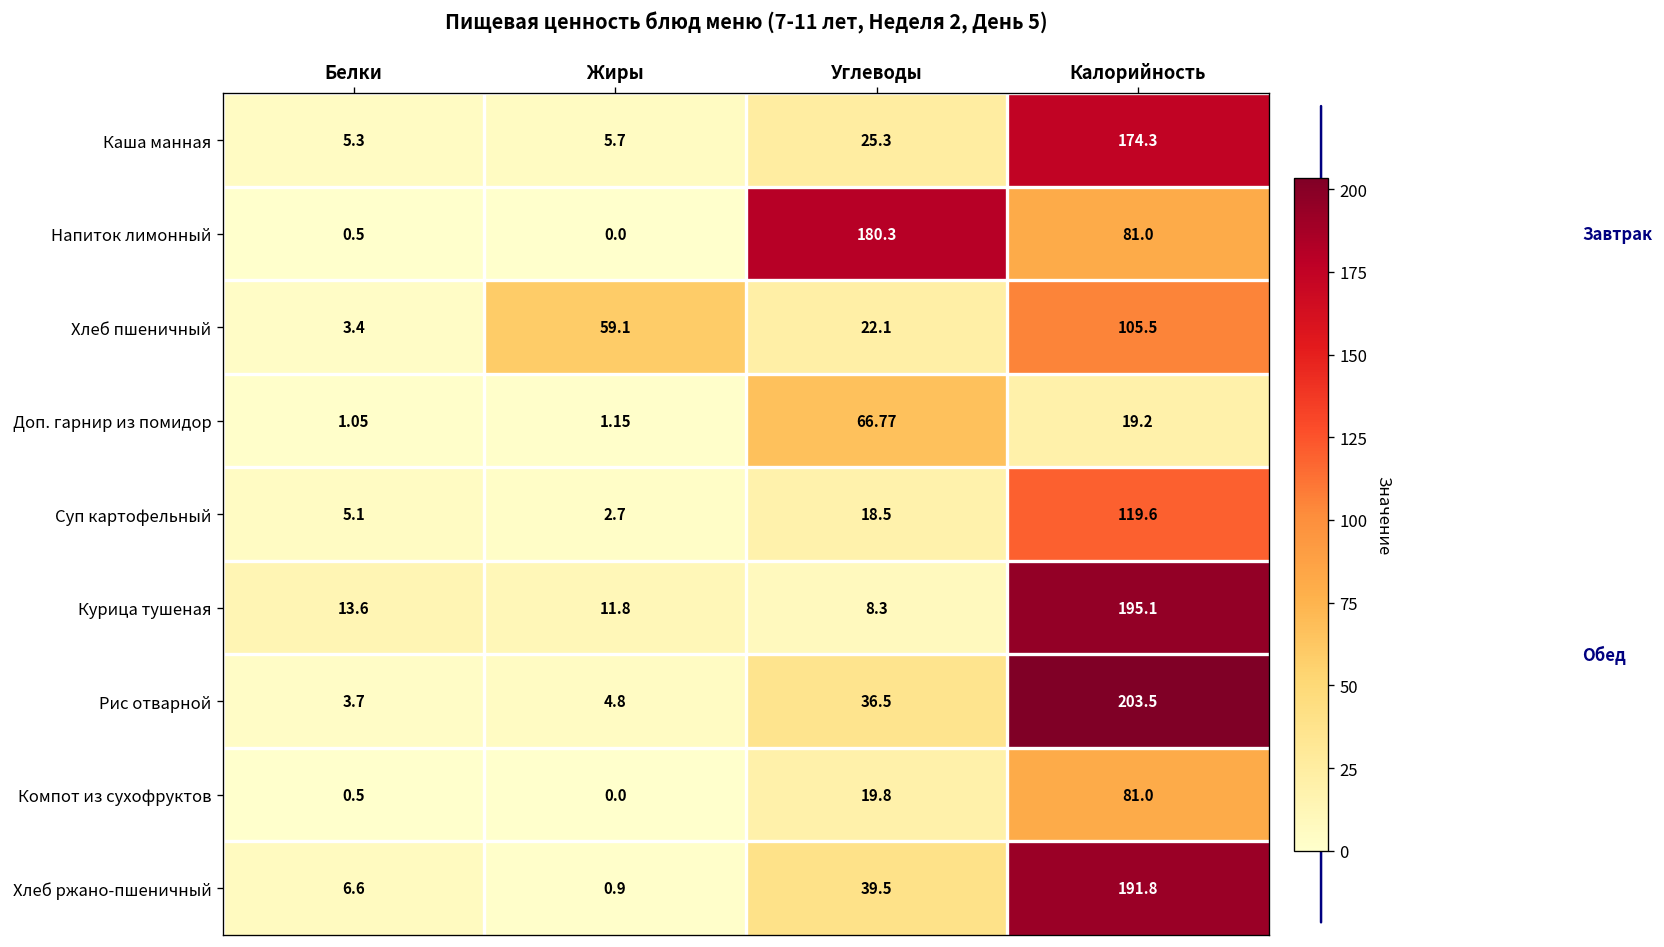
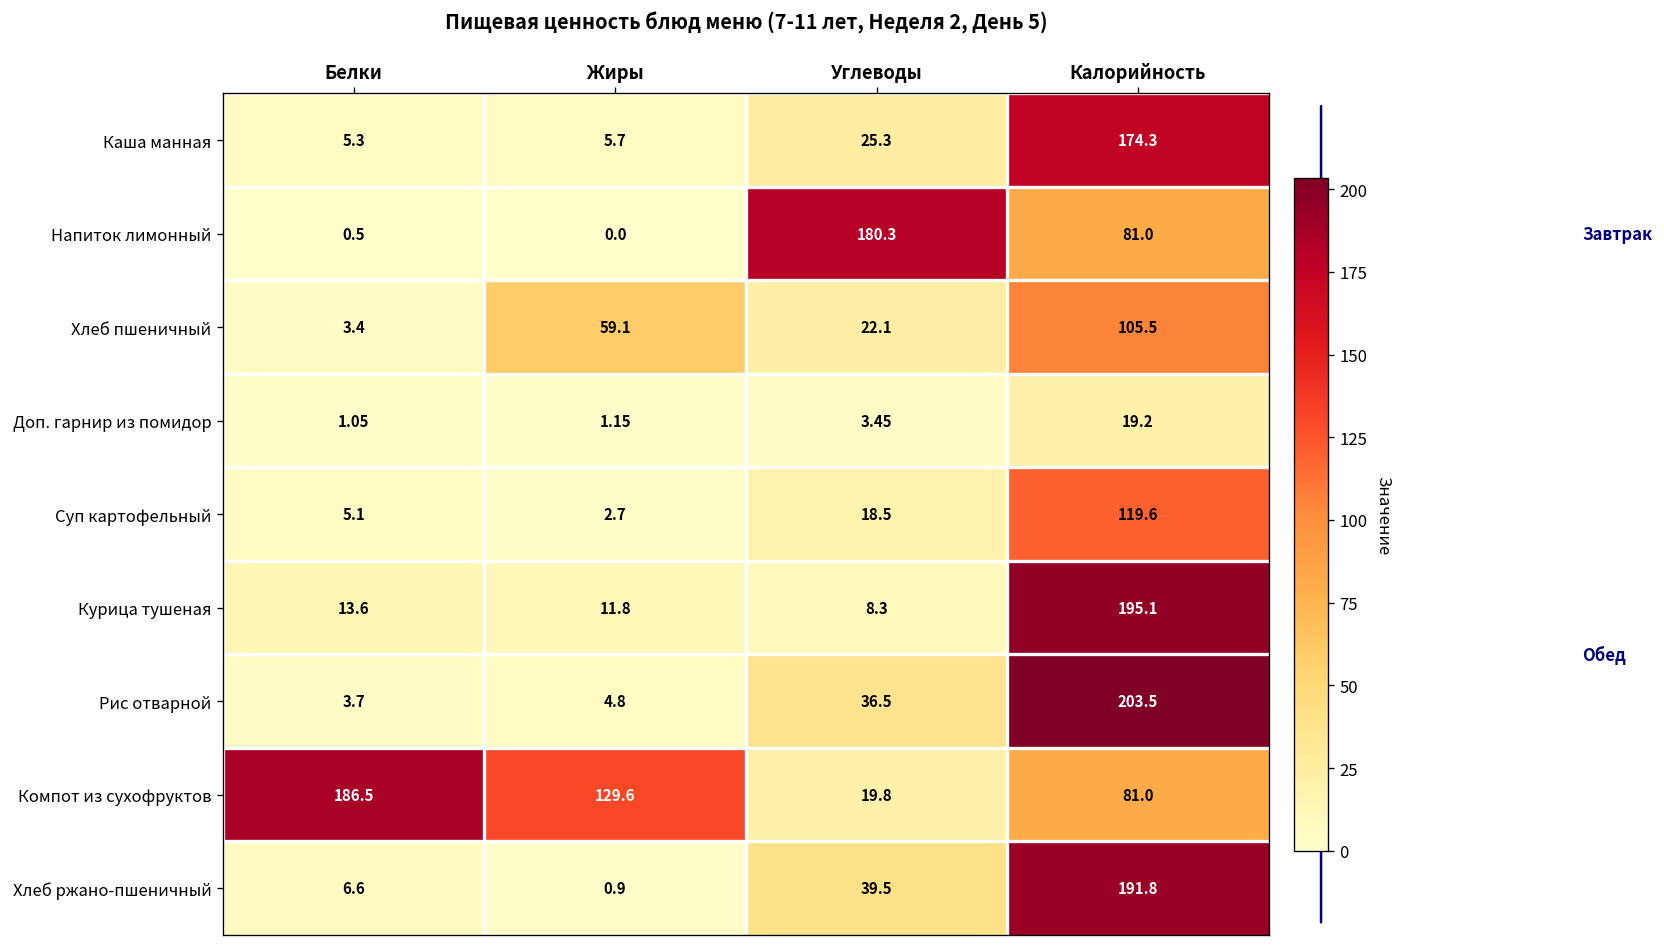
Доп. гарнир из помидор, Углеводы: 66.77 -> 3.45
Компот из сухофруктов, Белки: 0.5 -> 186.5
Компот из сухофруктов, Жиры: 0.0 -> 129.6
